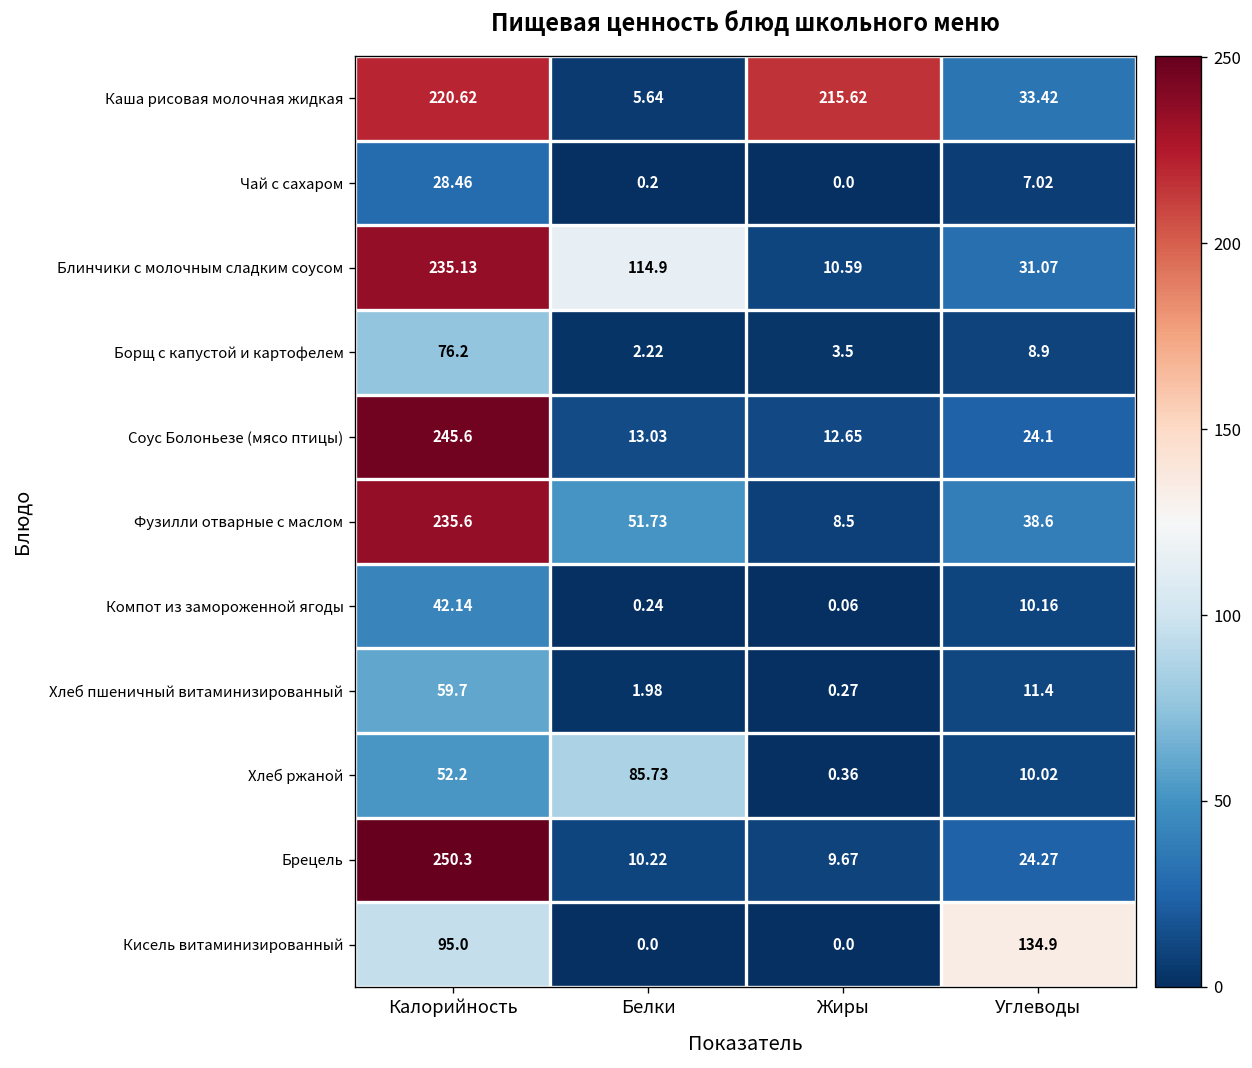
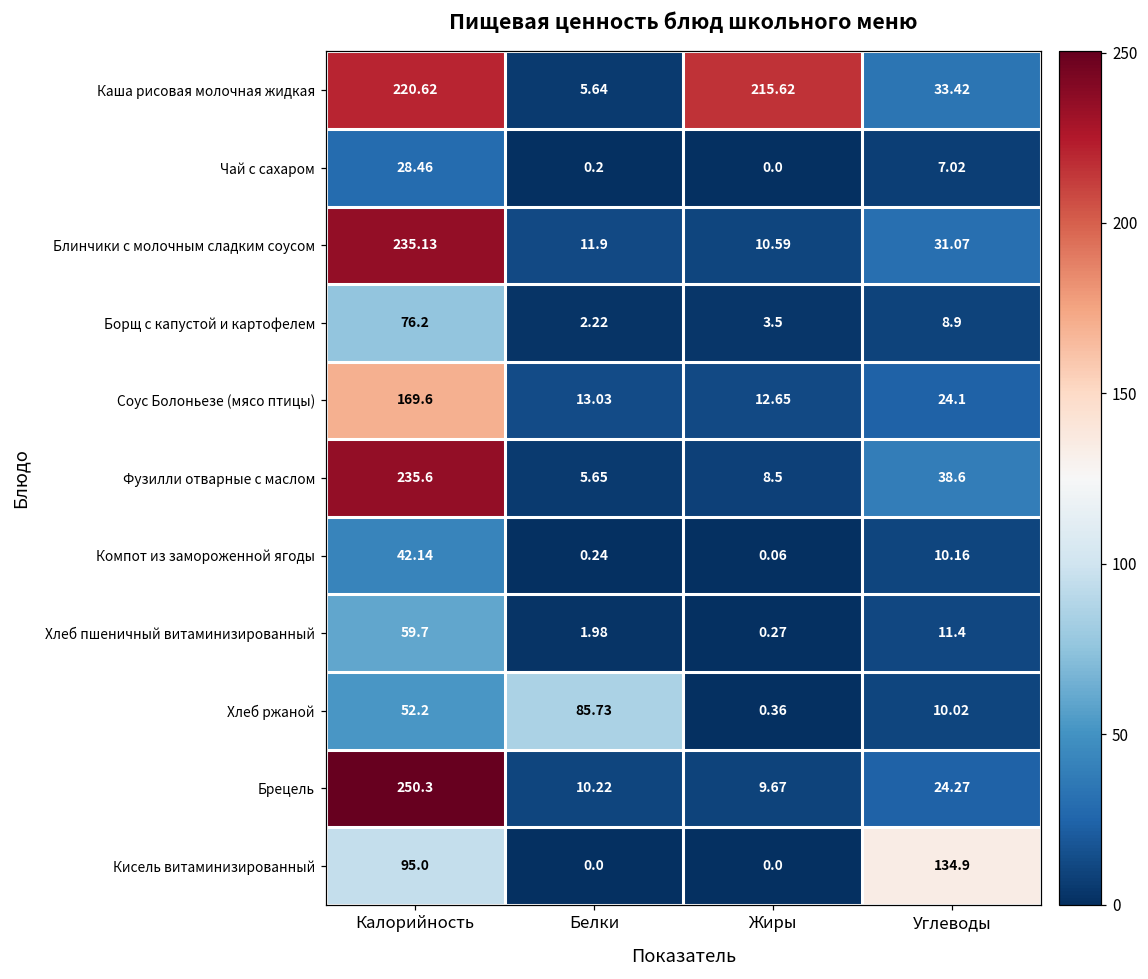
Блинчики с молочным сладким соусом, Белки: 114.9 -> 11.9
Соус Болоньезе (мясо птицы), Калорийность: 245.6 -> 169.6
Фузилли отварные с маслом, Белки: 51.73 -> 5.65
